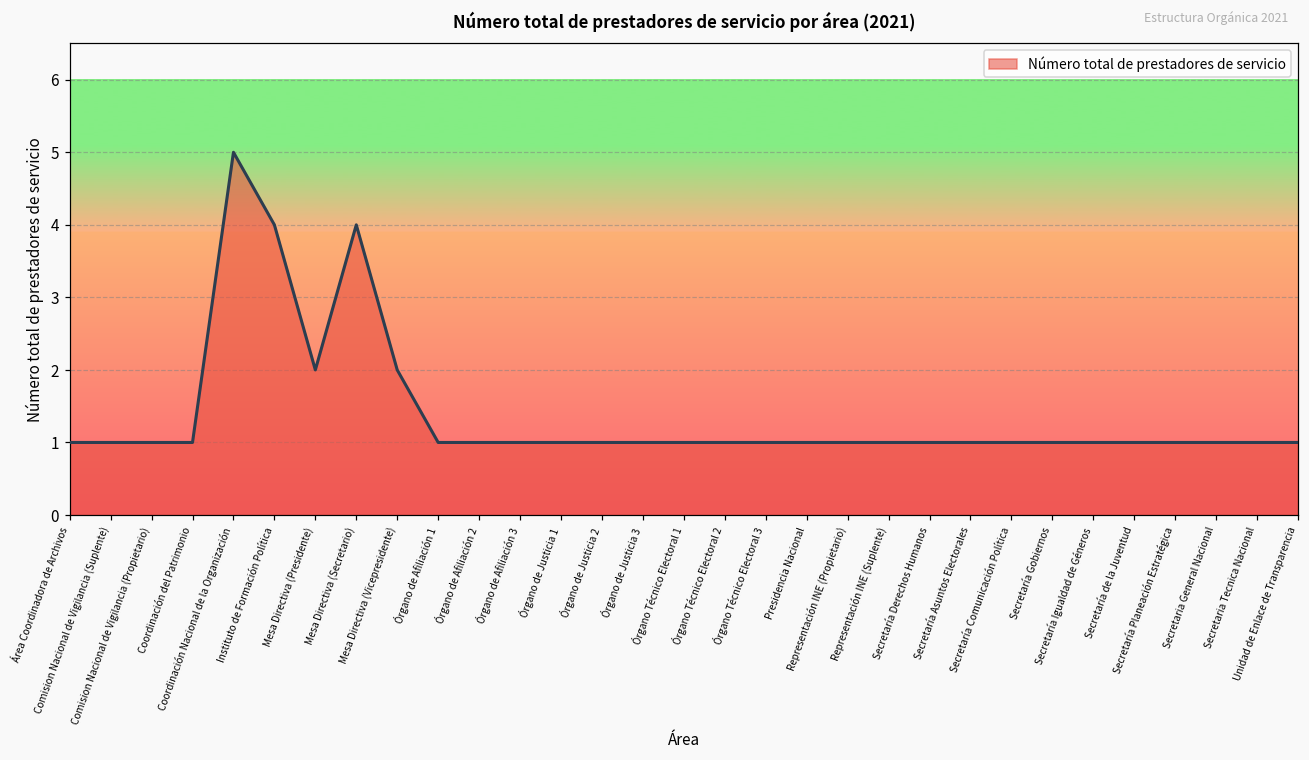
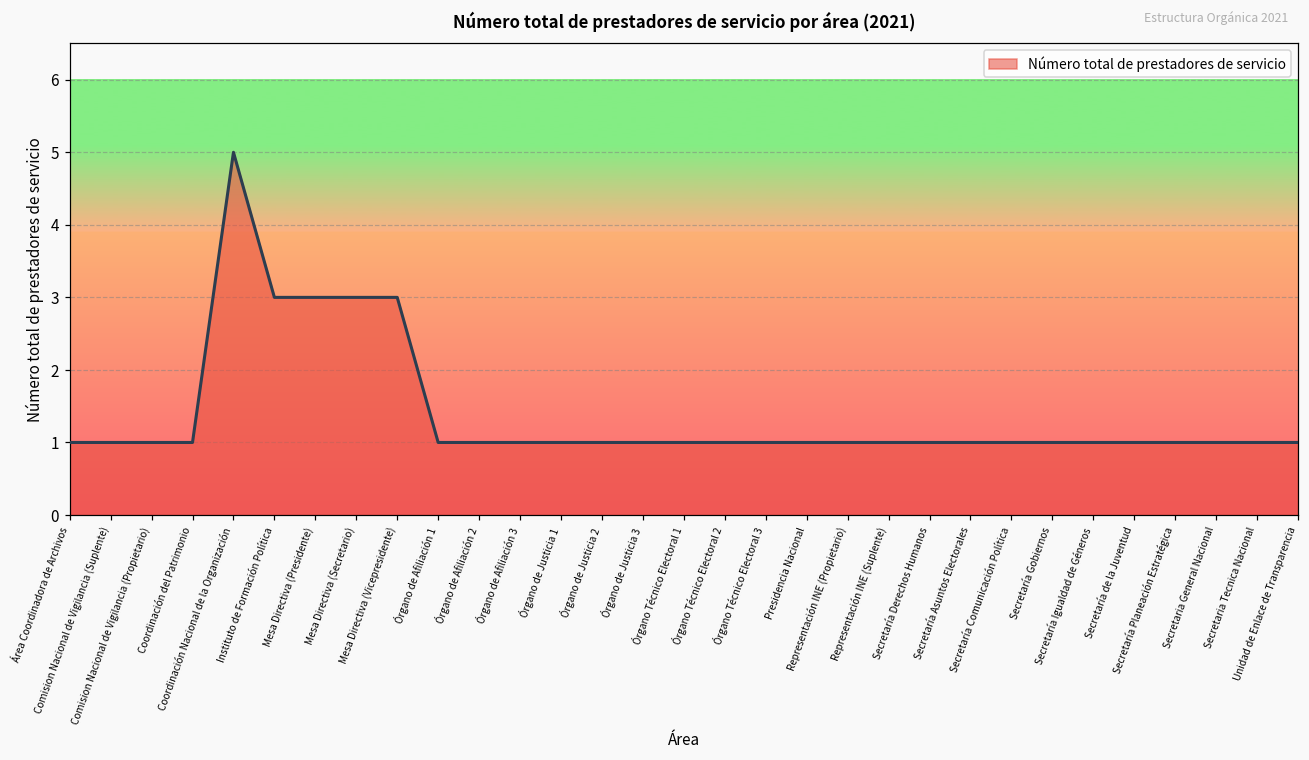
Instituto de Formación Política: 4 -> 3
Mesa Directiva (Presidente): 2 -> 3
Mesa Directiva (Secretario): 4 -> 3
Mesa Directiva (Vicepresidente): 2 -> 3
